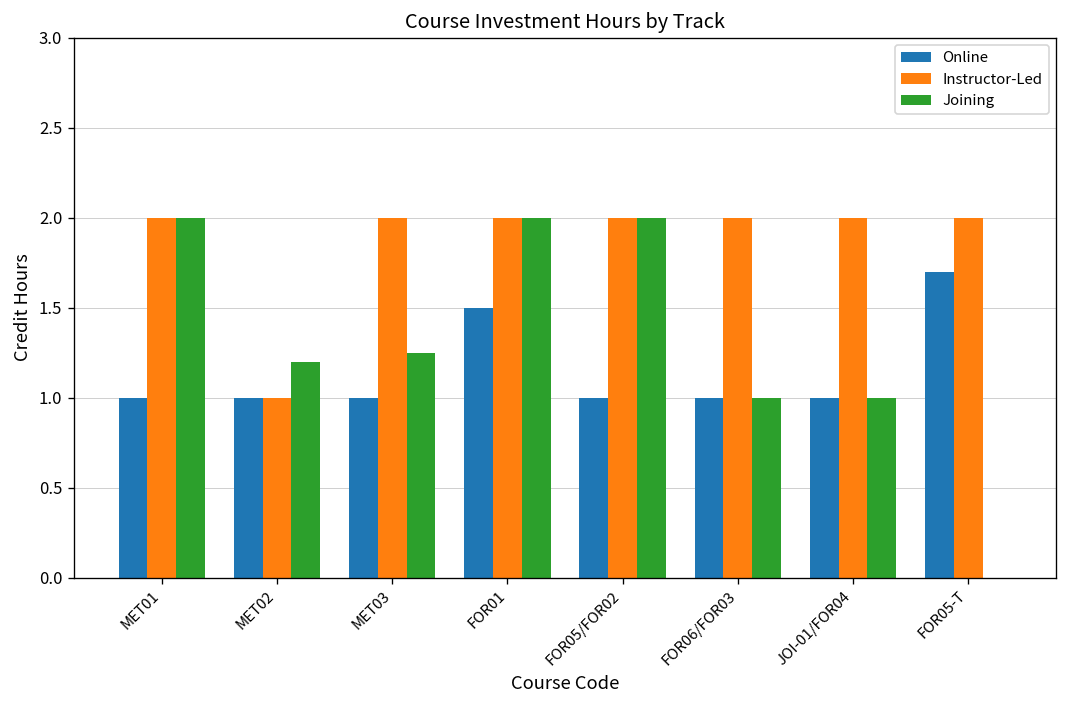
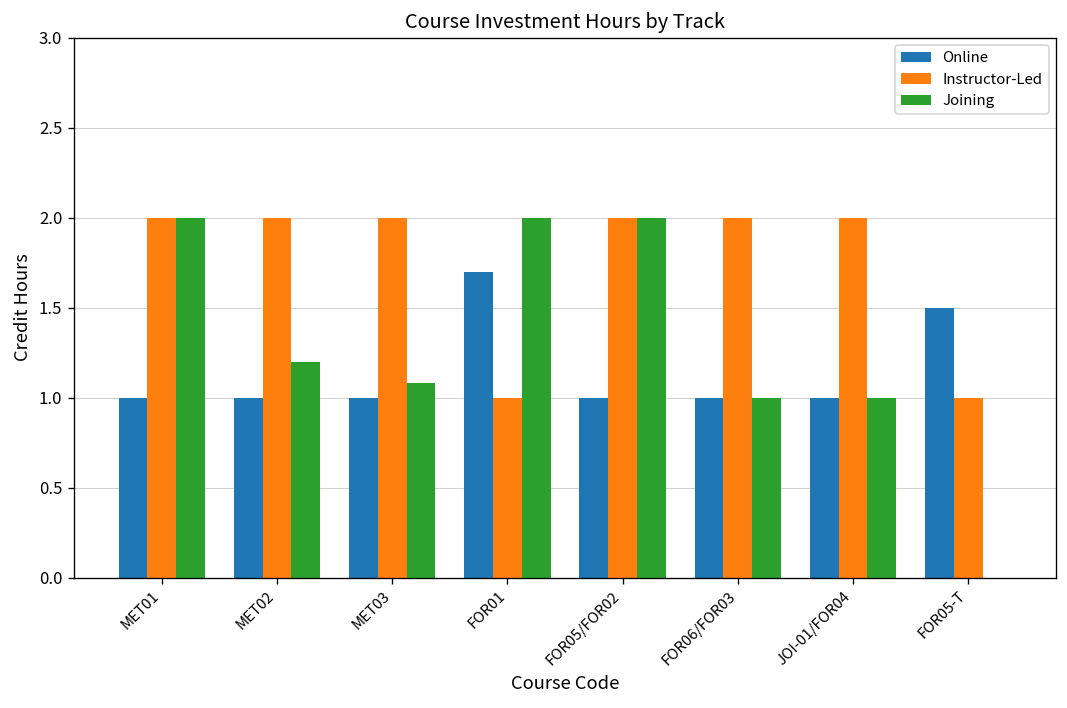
Instructor-Led, MET02: 1 -> 2
Joining, MET03: 1.25 -> 1.08
Online, FOR01: 1.5 -> 1.7
Instructor-Led, FOR01: 2 -> 1
Online, FOR05-T: 1.7 -> 1.5
Instructor-Led, FOR05-T: 2 -> 1
